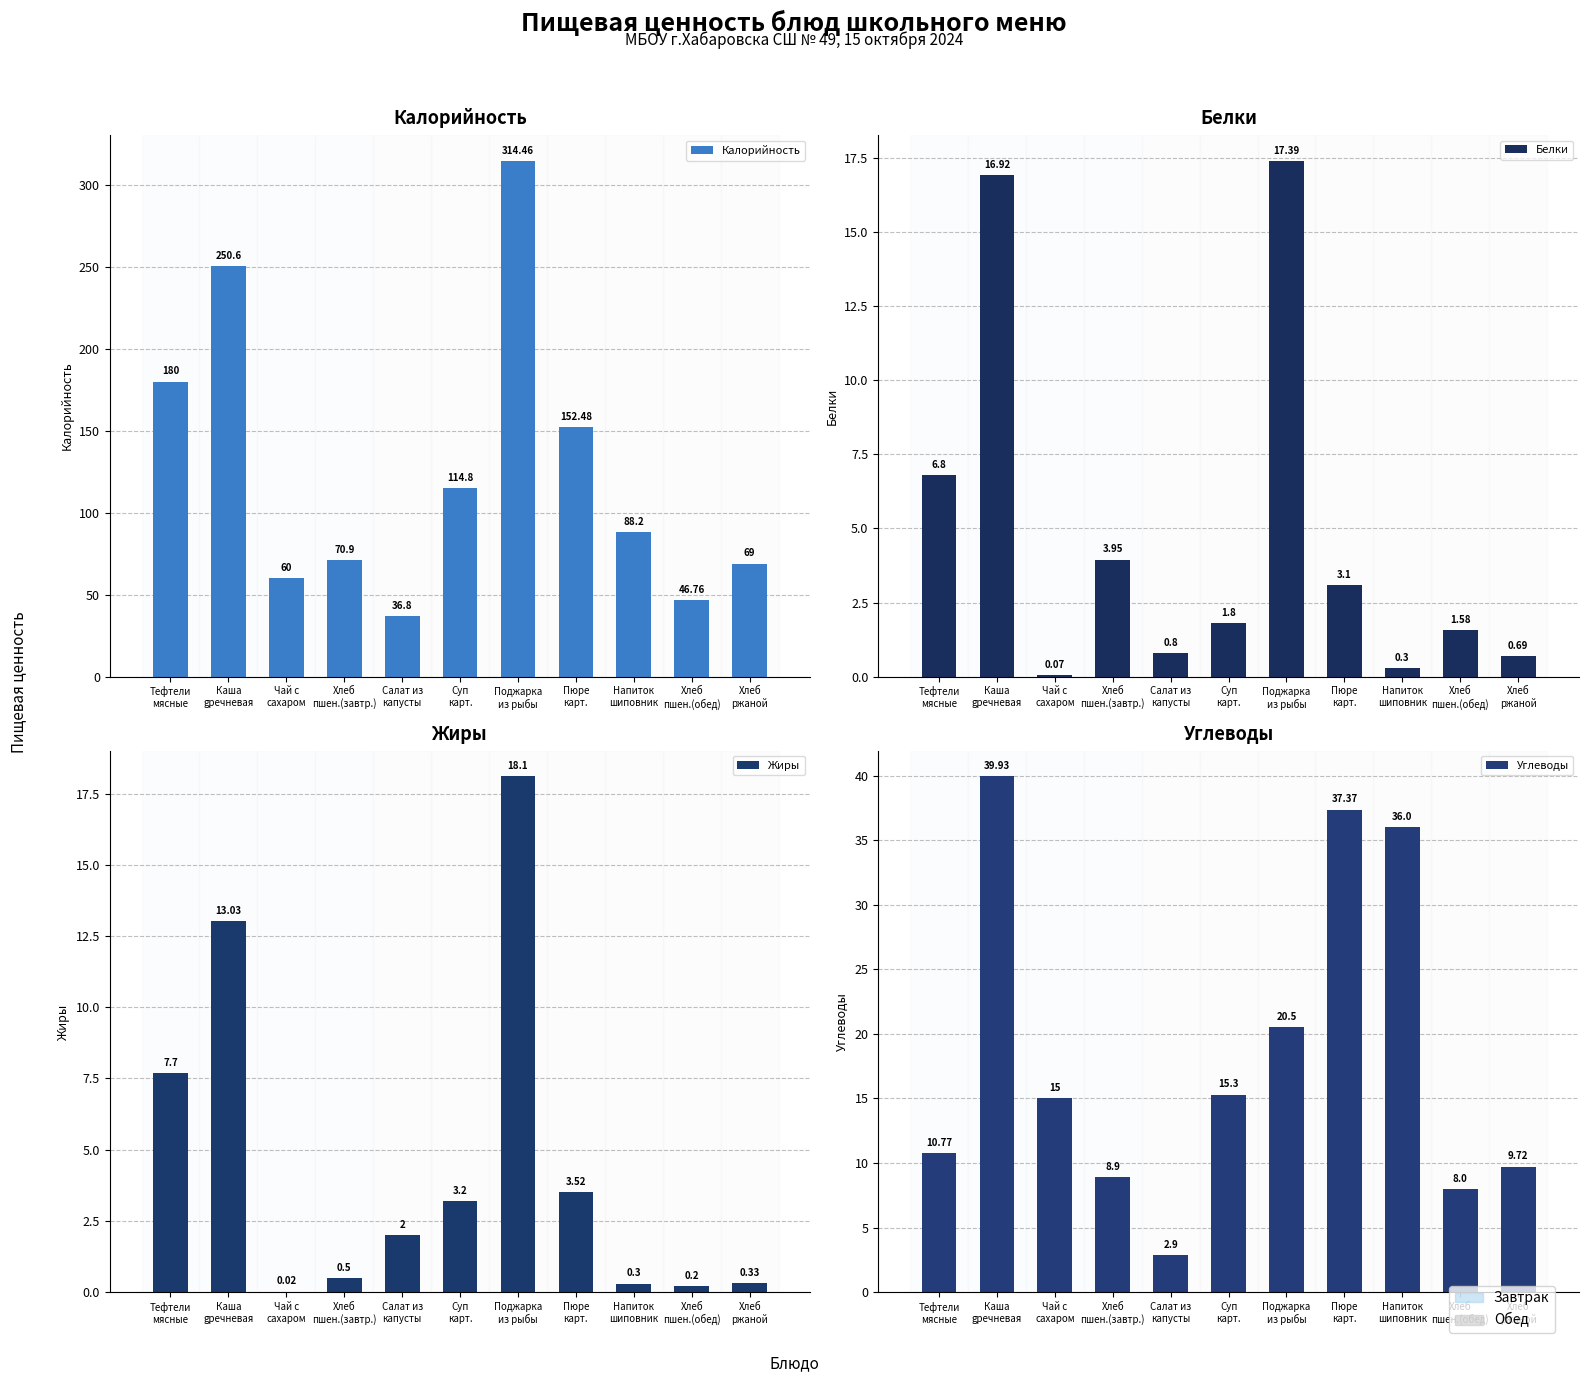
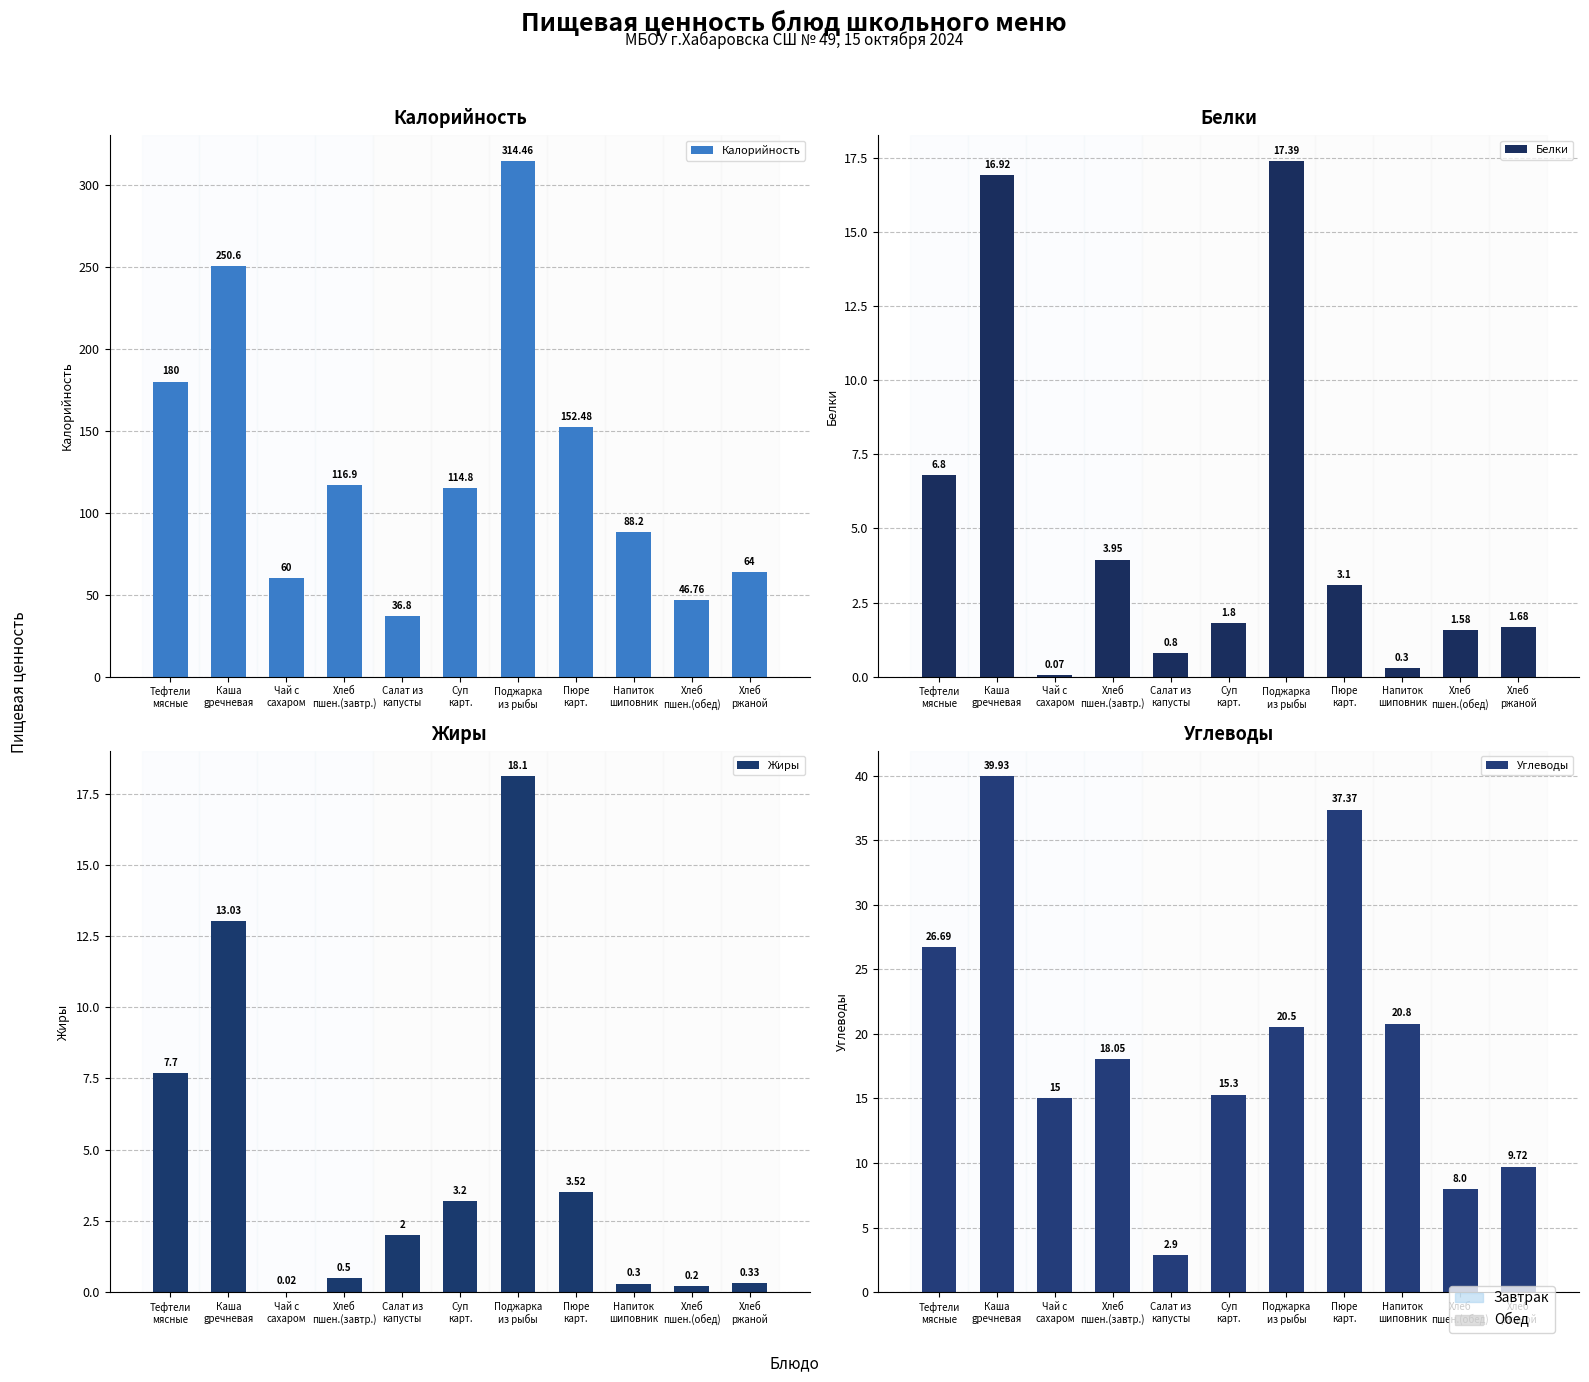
Калорийность, Хлеб пшен.(завтр.): 70.9 -> 116.9
Калорийность, Хлеб ржаной: 69 -> 64
Белки, Хлеб ржаной: 0.69 -> 1.68
Углеводы, Тефтели мясные: 10.77 -> 26.69
Углеводы, Хлеб пшен.(завтр.): 8.9 -> 18.05
Углеводы, Напиток шиповник: 36.0 -> 20.8
